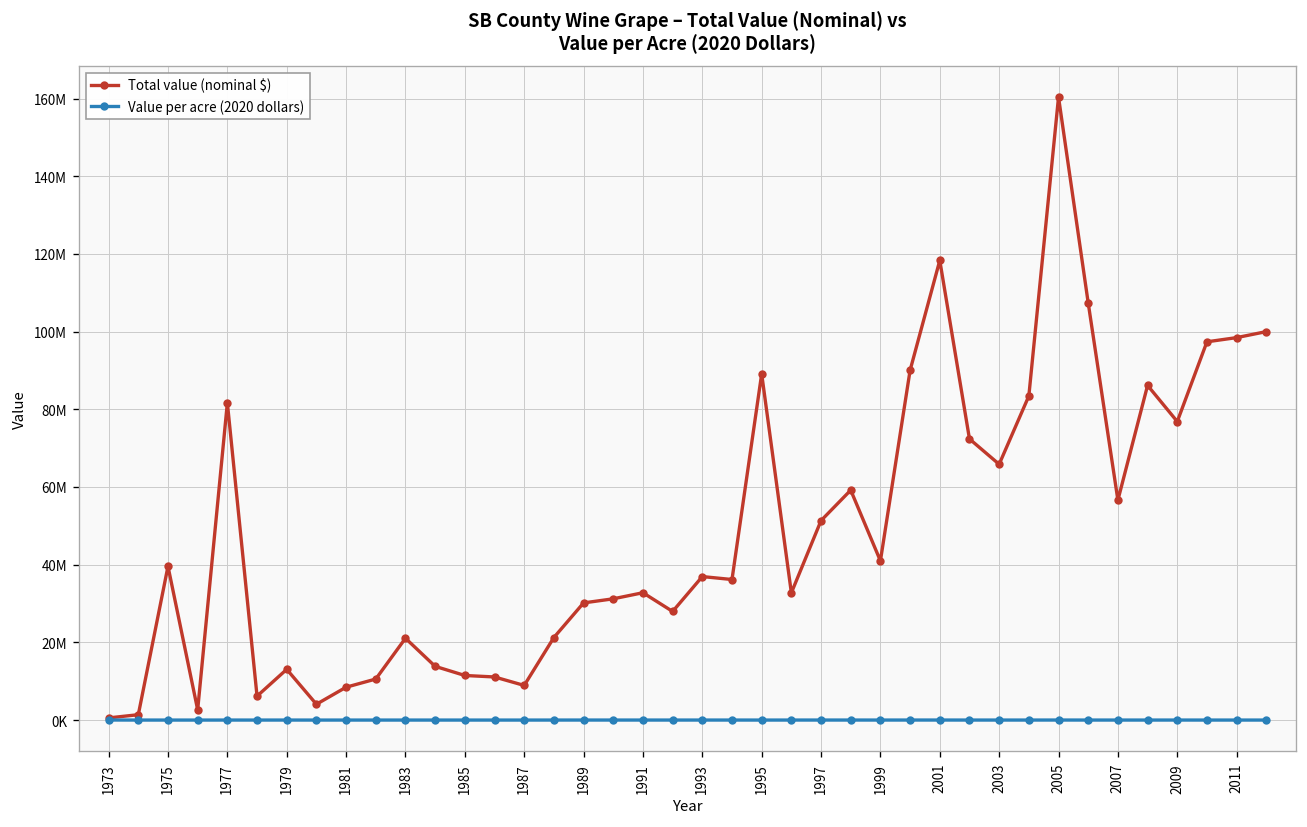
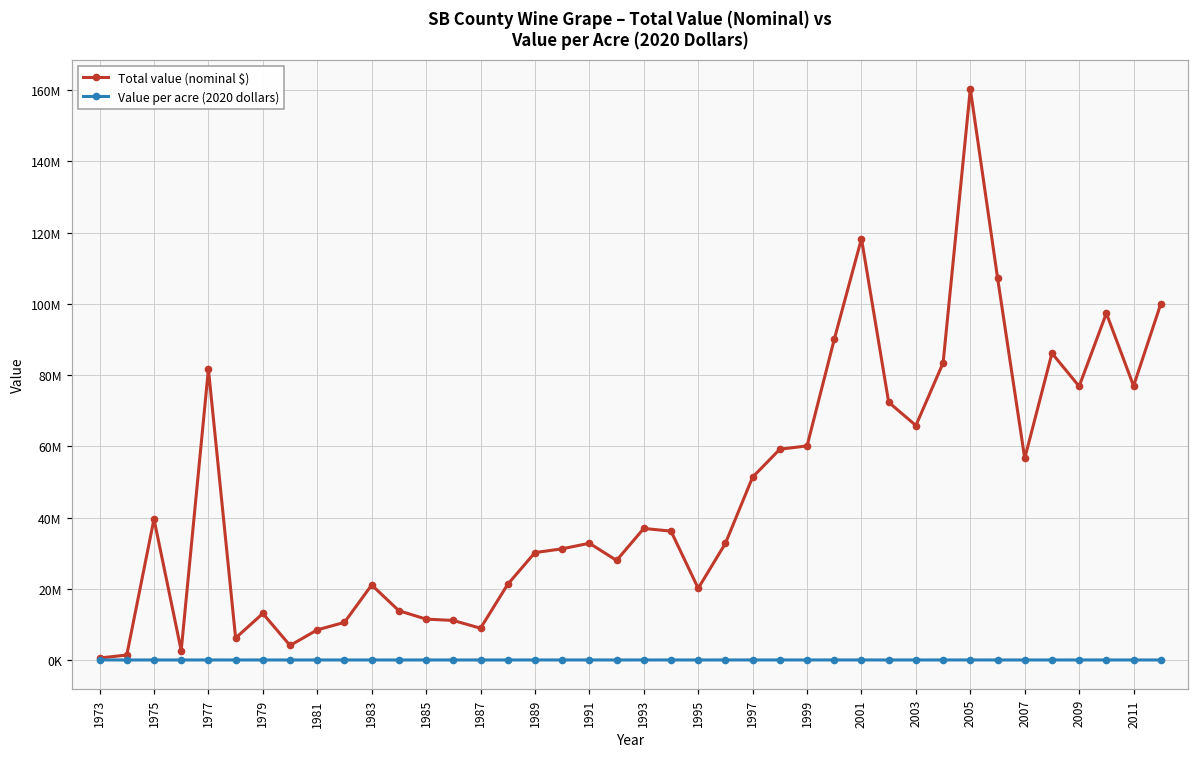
Total value (nominal $), 1995: 89000000 -> 20000000
Total value (nominal $), 1999: 41000000 -> 60000000
Total value (nominal $), 2011: 98000000 -> 77000000
